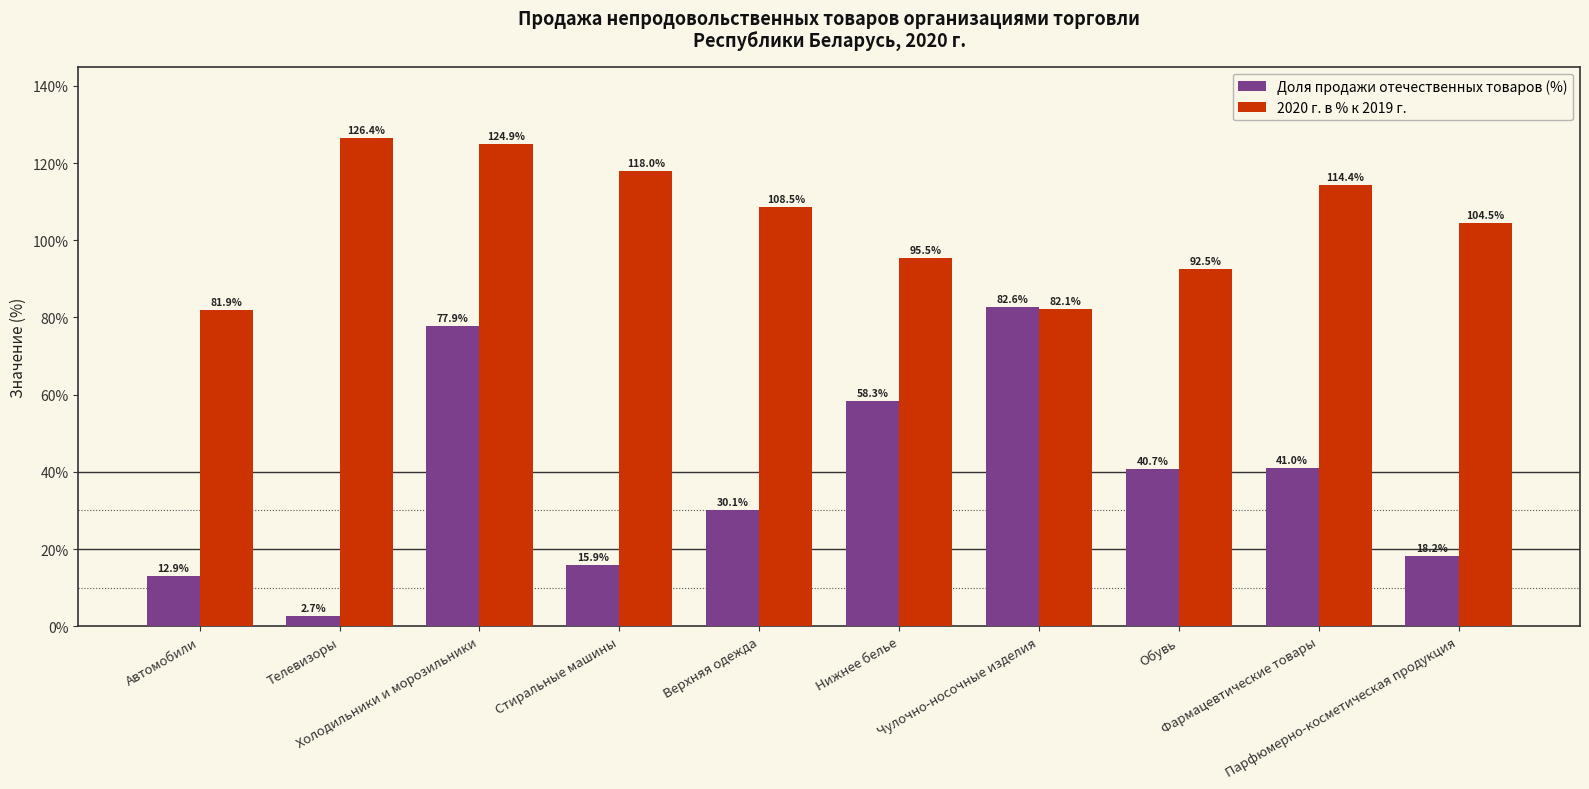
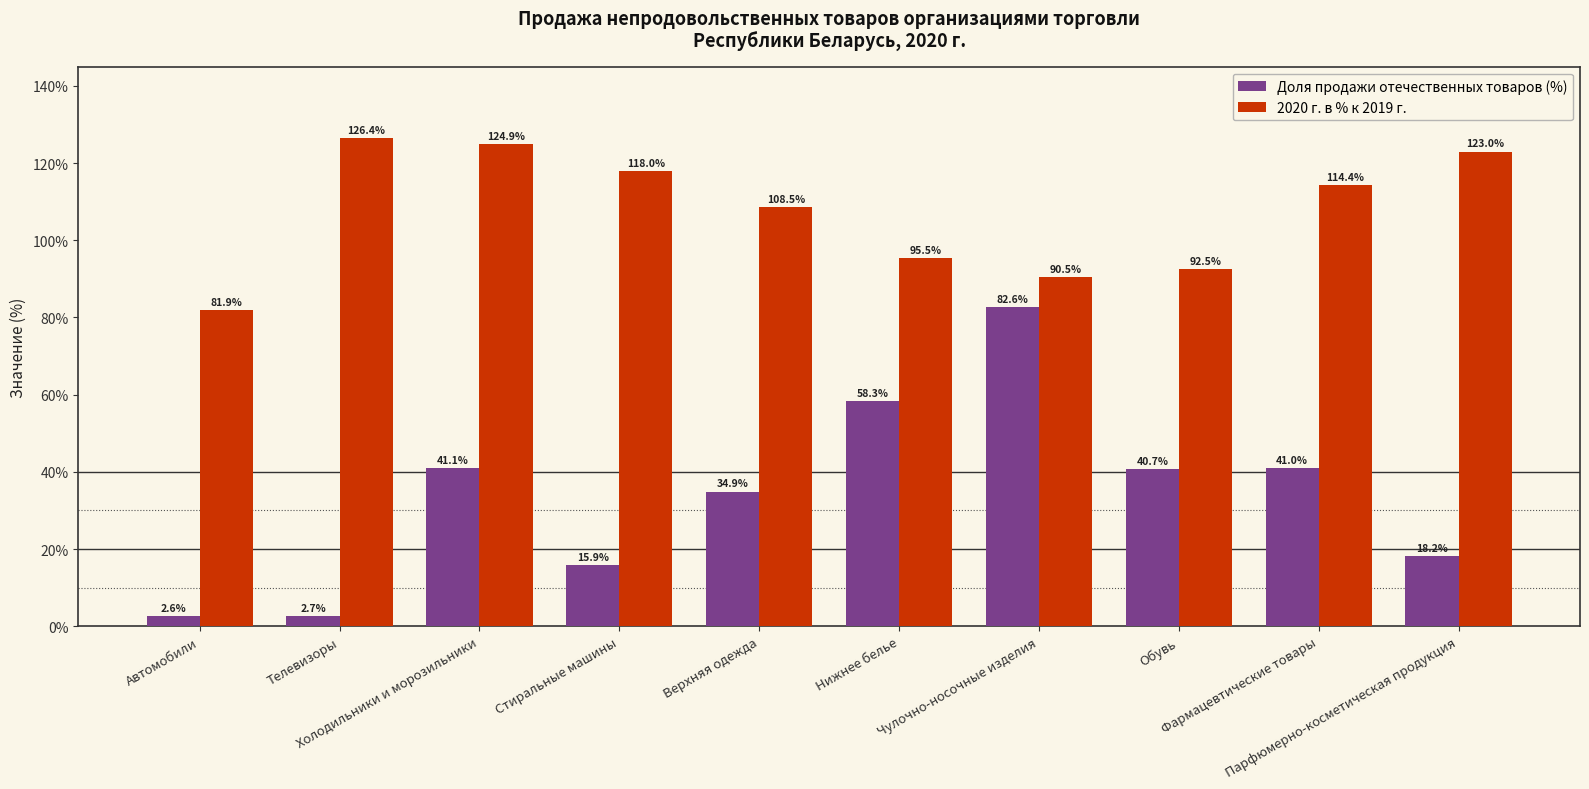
Доля продажи отечественных товаров (%), Автомобили: 12.9% -> 2.6%
Доля продажи отечественных товаров (%), Холодильники и морозильники: 77.9% -> 41.1%
Доля продажи отечественных товаров (%), Верхняя одежда: 30.1% -> 34.9%
2020 г. в % к 2019 г., Чулочно-носочные изделия: 82.1% -> 90.5%
2020 г. в % к 2019 г., Парфюмерно-косметическая продукция: 104.5% -> 123.0%
